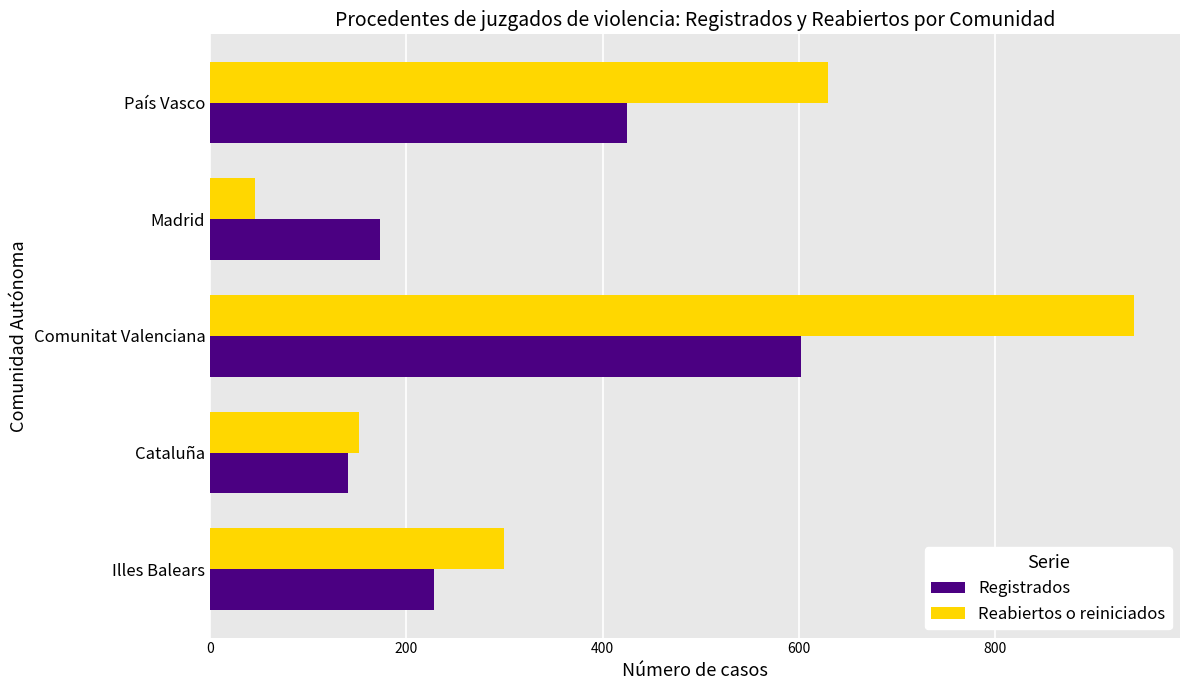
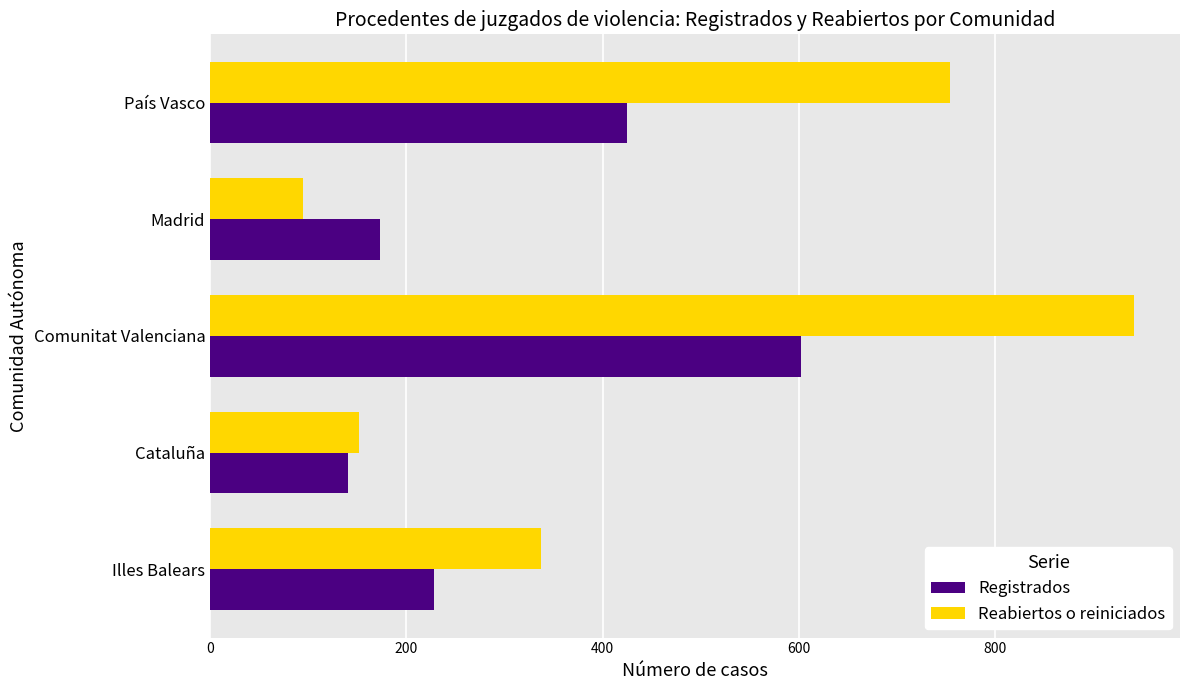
Reabiertos o reiniciados, País Vasco: 630 -> 750
Reabiertos o reiniciados, Madrid: 50 -> 100
Reabiertos o reiniciados, Illes Balears: 300 -> 340
